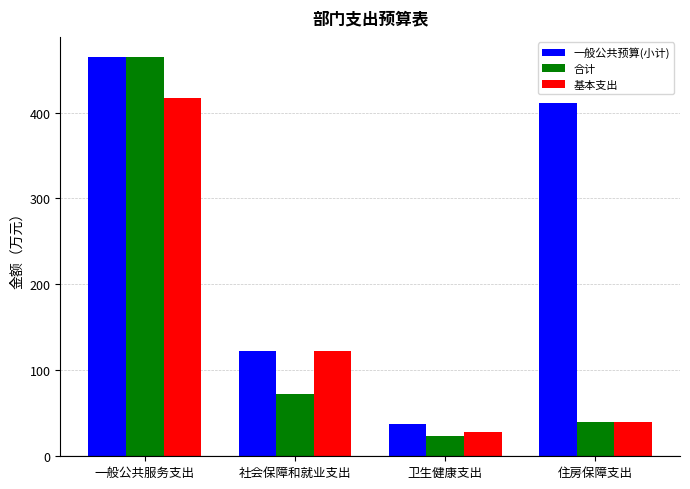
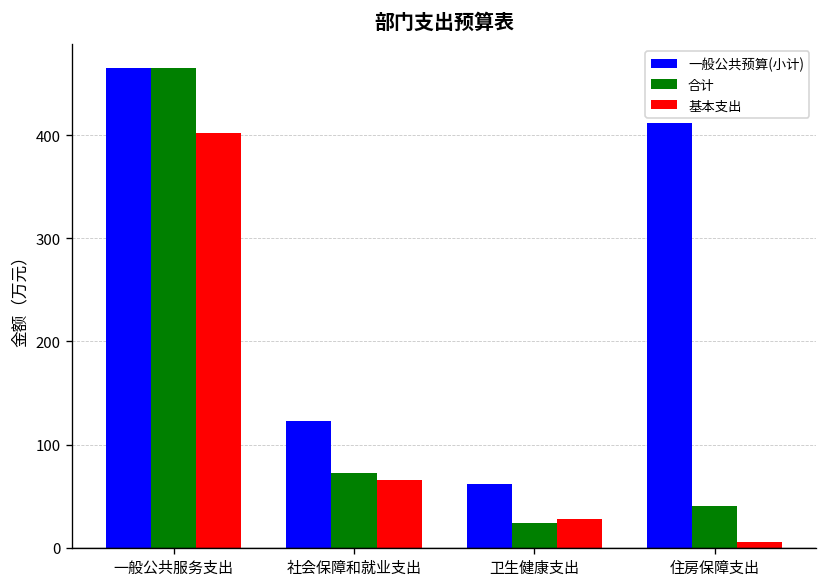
基本支出, 一般公共服务支出: 420 -> 400
基本支出, 社会保障和就业支出: 120 -> 70
一般公共预算(小计), 卫生健康支出: 40 -> 60
基本支出, 住房保障支出: 40 -> 10
